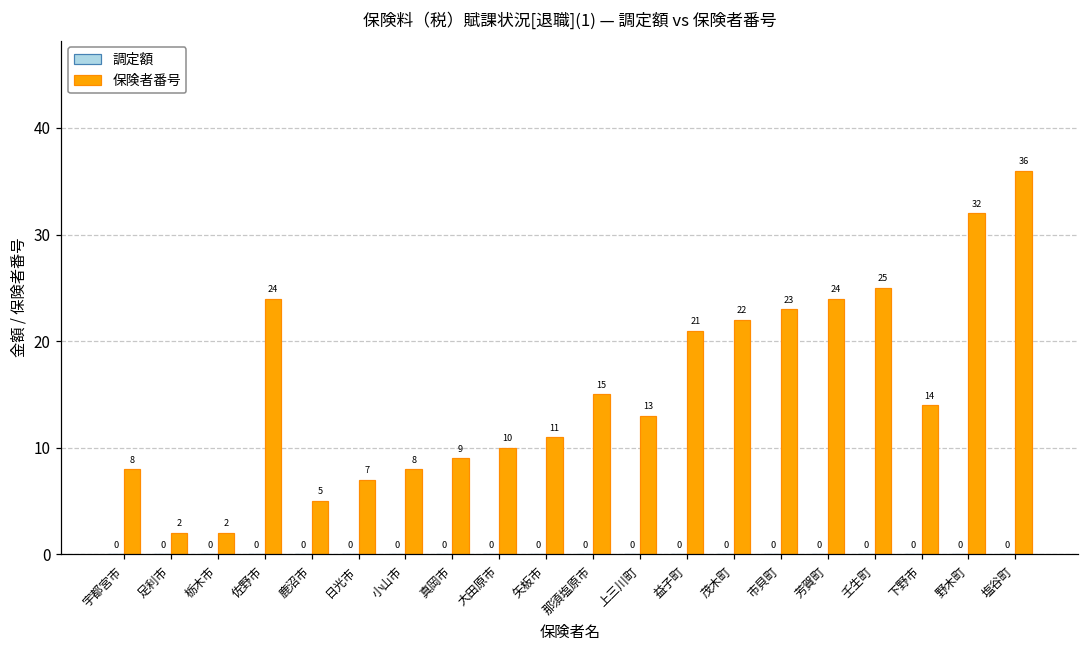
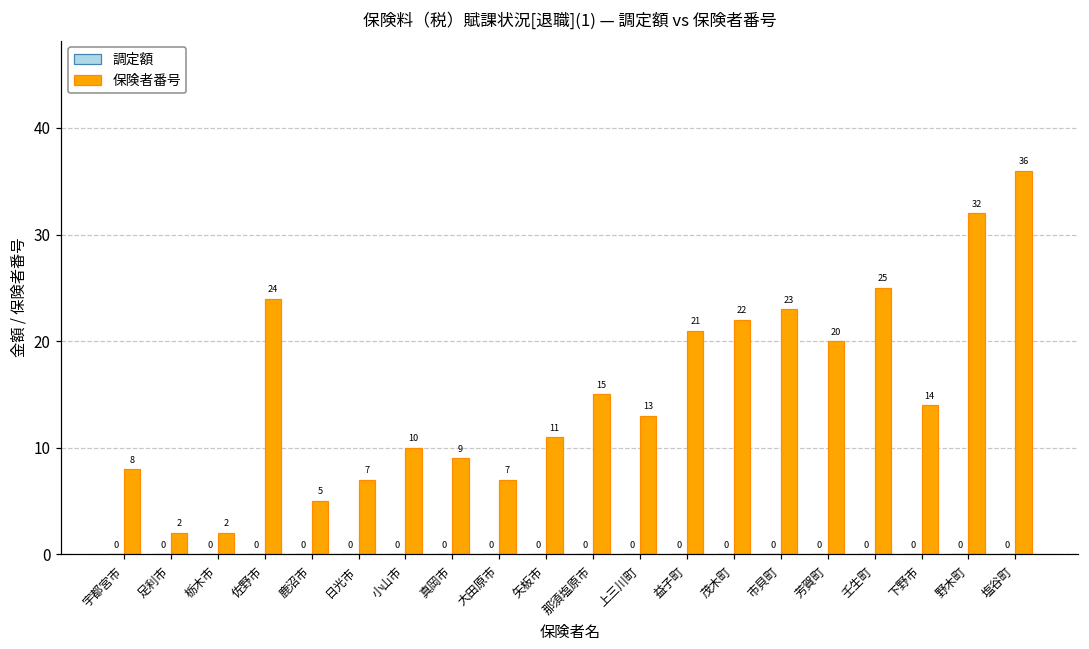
保険者番号, 小山市: 8 -> 10
保険者番号, 大田原市: 10 -> 7
保険者番号, 芳賀町: 24 -> 20
